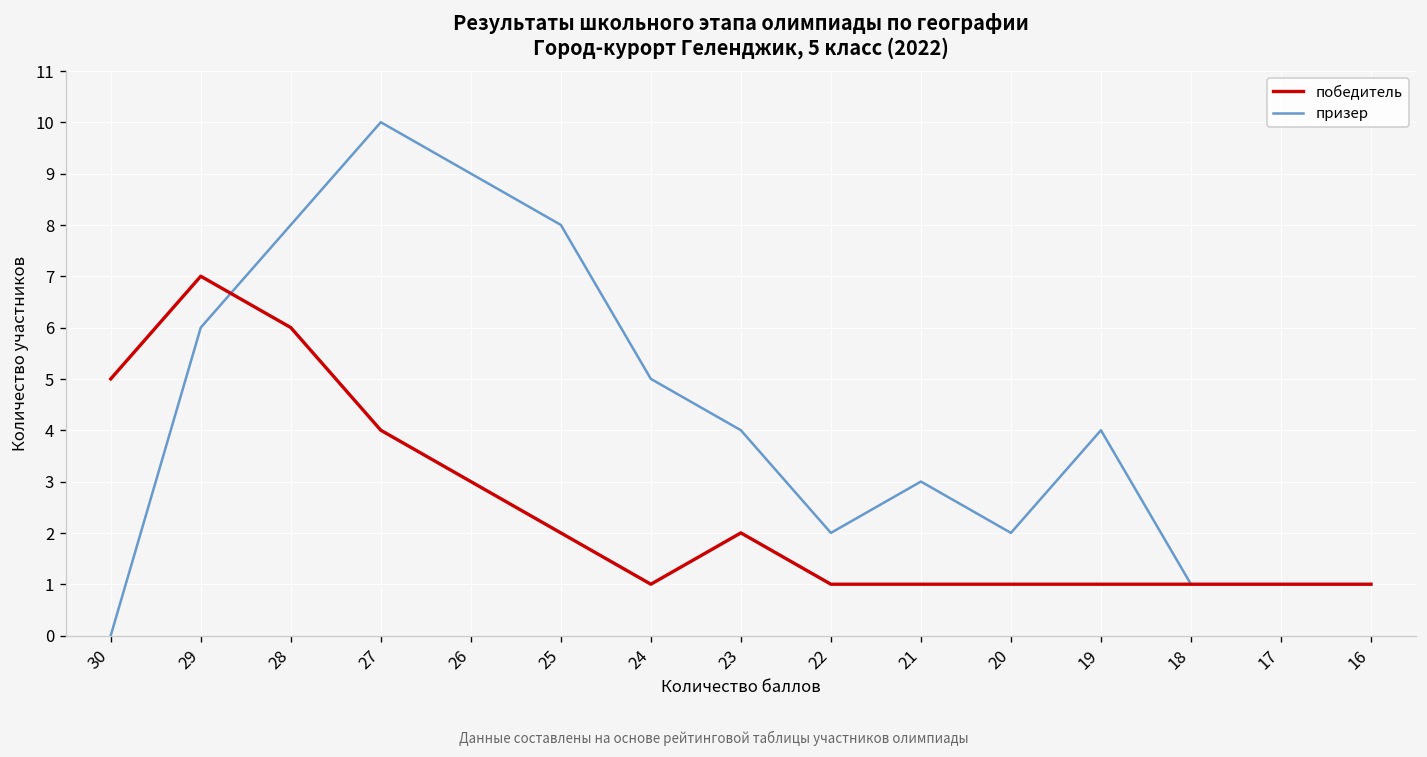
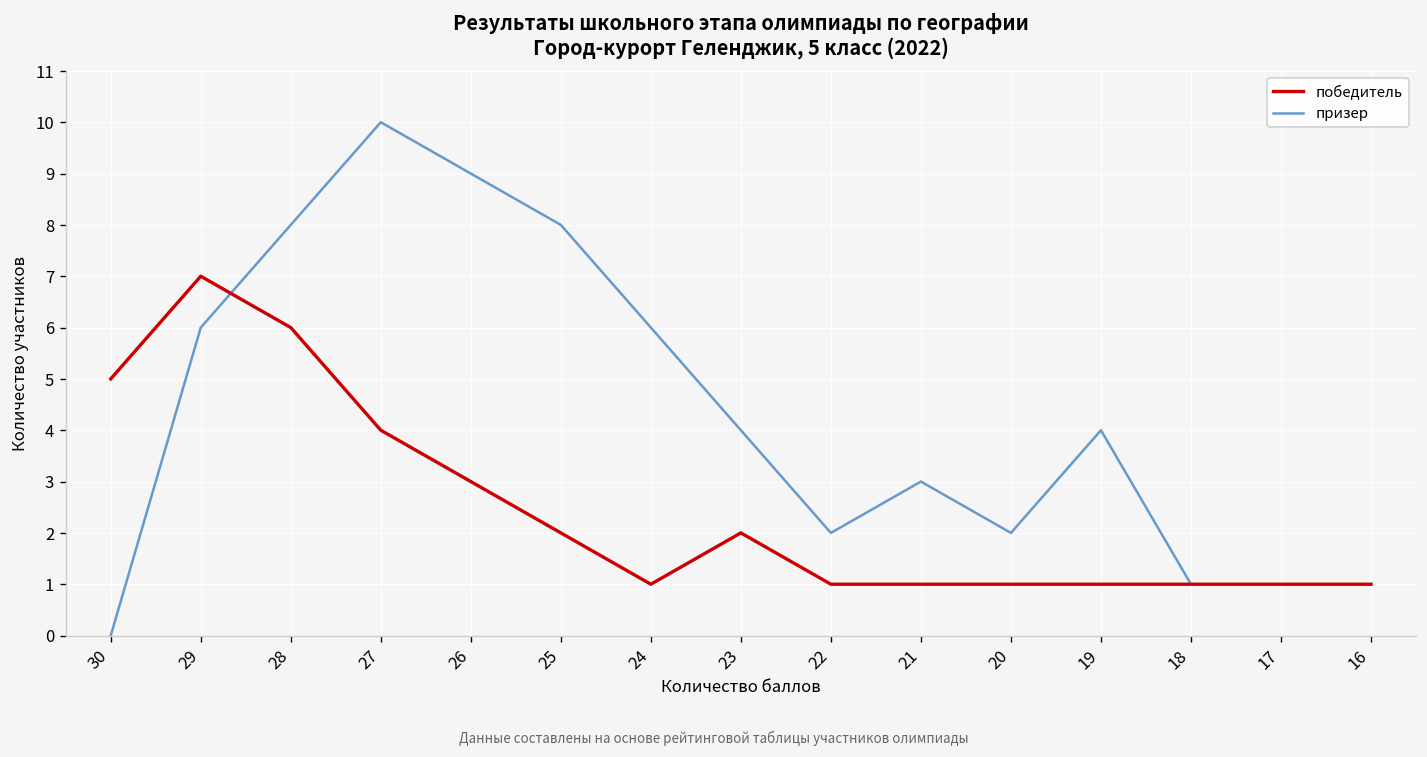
призер, 24: 5 -> 6
